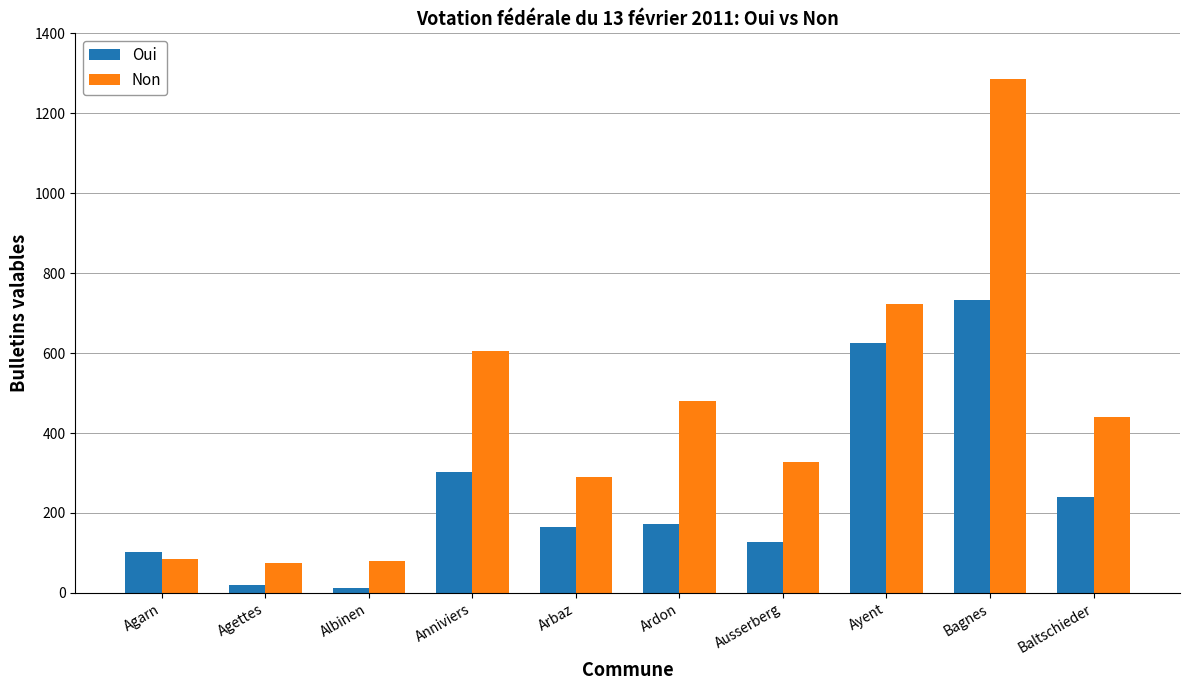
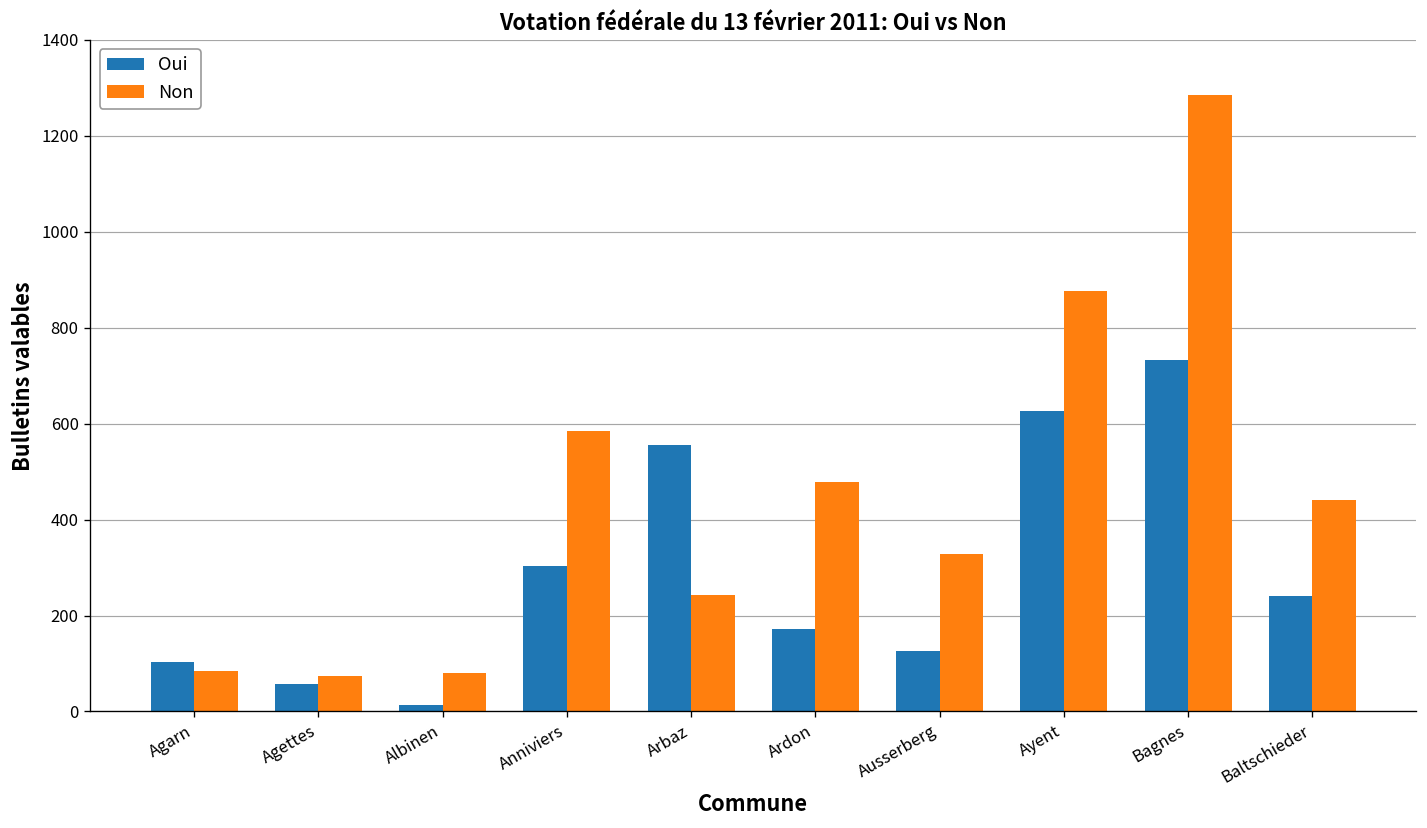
Oui, Agettes: 20 -> 60
Non, Anniviers: 610 -> 590
Oui, Arbaz: 170 -> 560
Non, Arbaz: 290 -> 240
Non, Ayent: 720 -> 880
